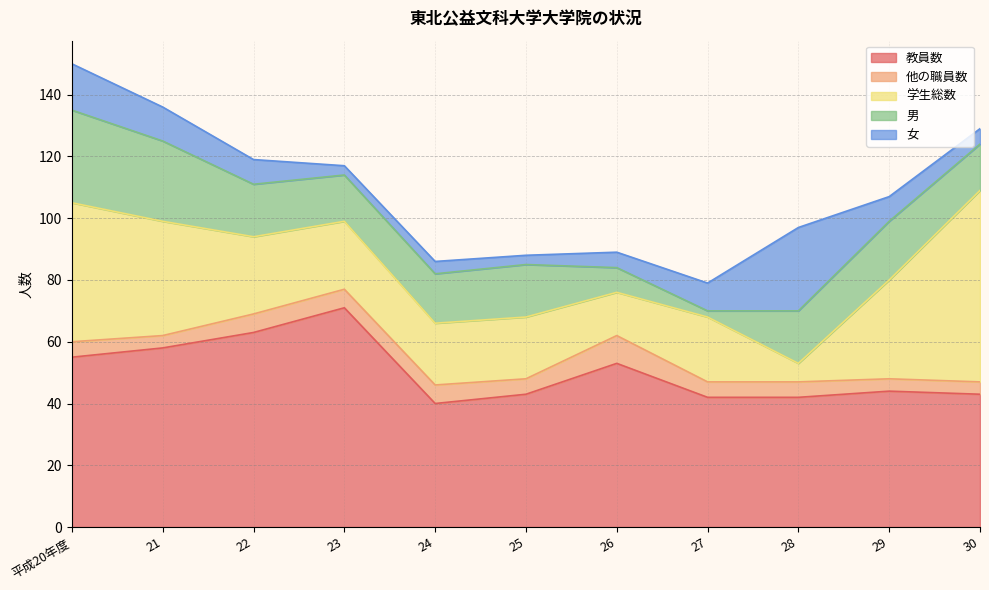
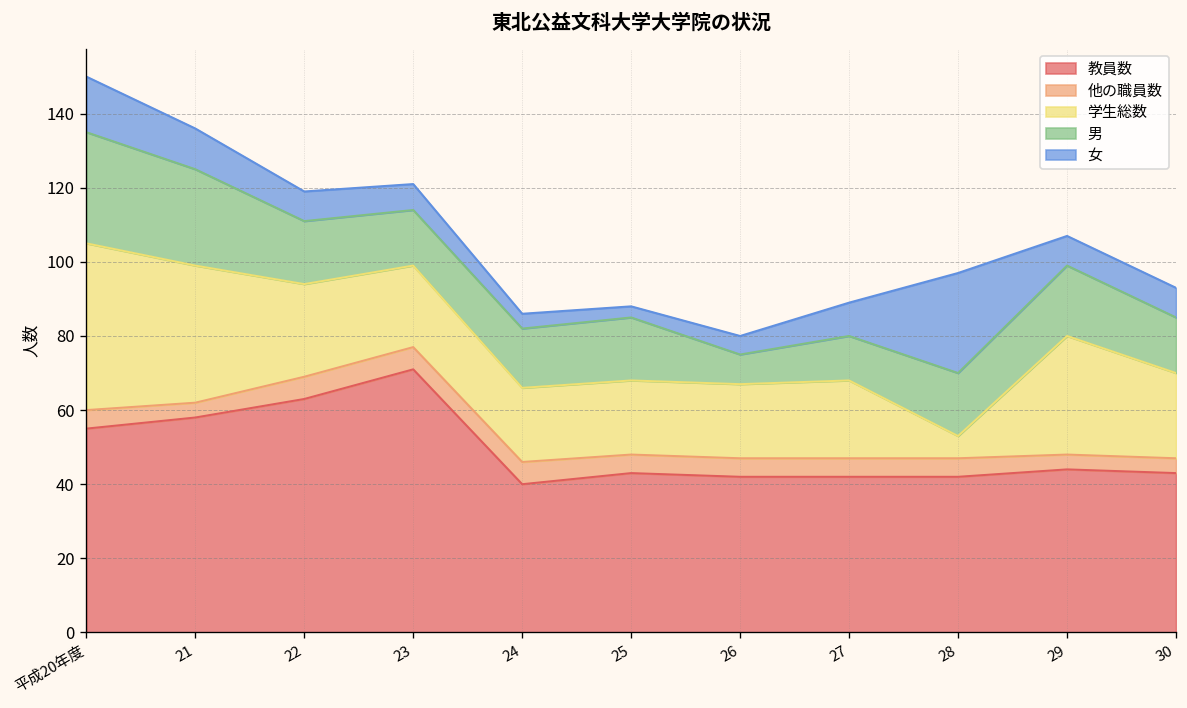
女, 23: 3 -> 7
教員数, 26: 53 -> 42
他の職員数, 26: 9 -> 5
学生総数, 26: 14 -> 20
男, 27: 2 -> 12
学生総数, 30: 62 -> 23
女, 30: 5 -> 8
